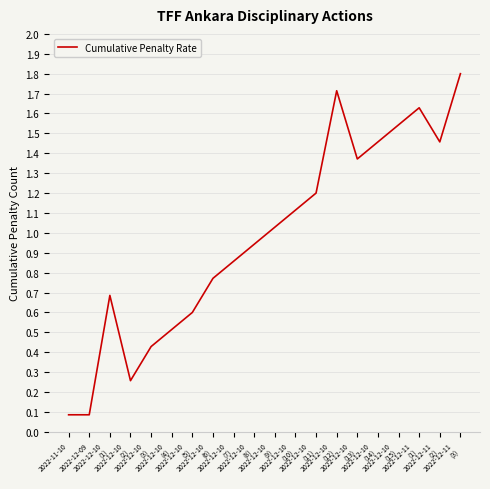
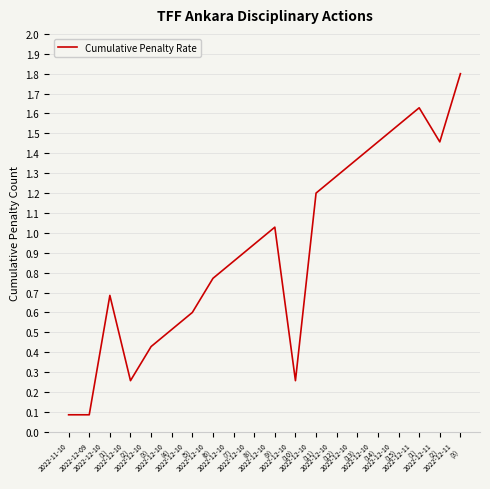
2022-12-10 (10): 1.11 -> 0.26
2022-12-10 (12): 1.71 -> 1.29
